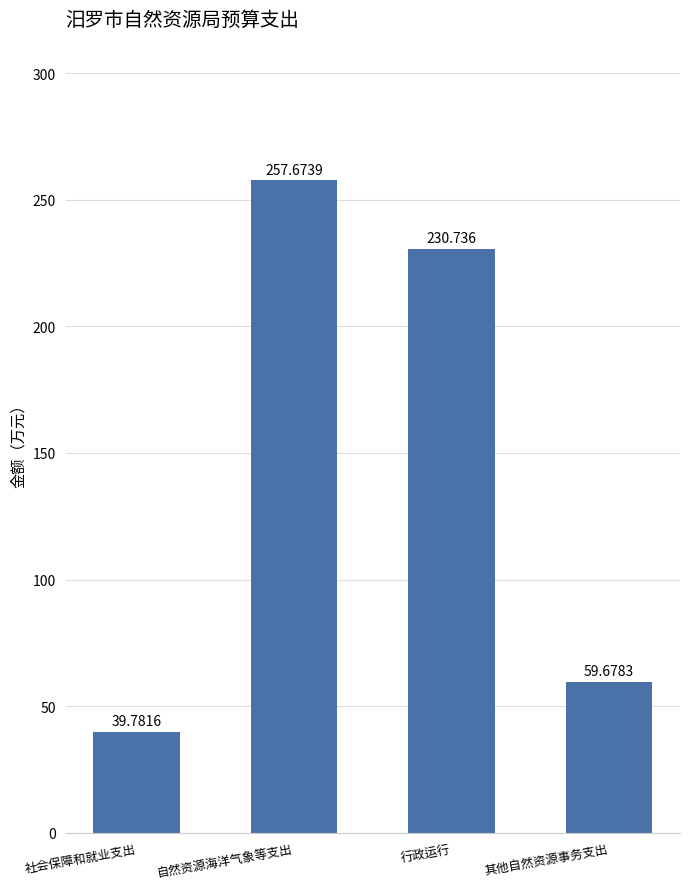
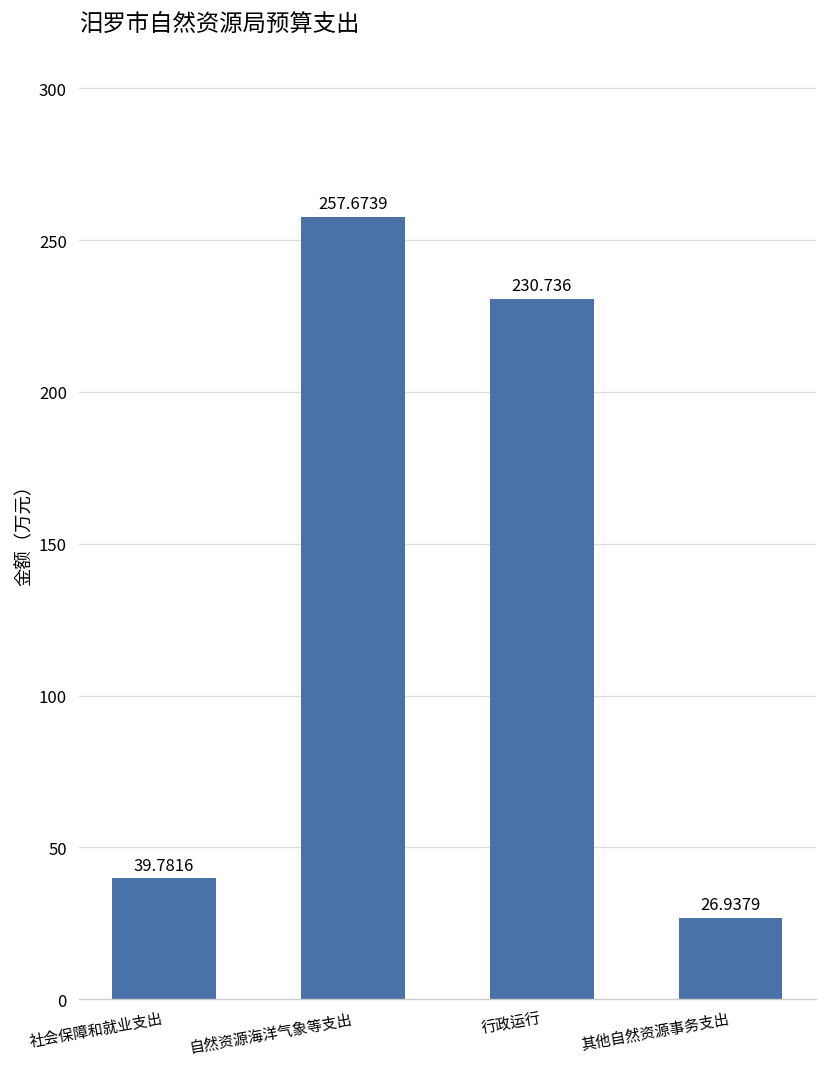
其他自然资源事务支出: 59.6783 -> 26.9379
